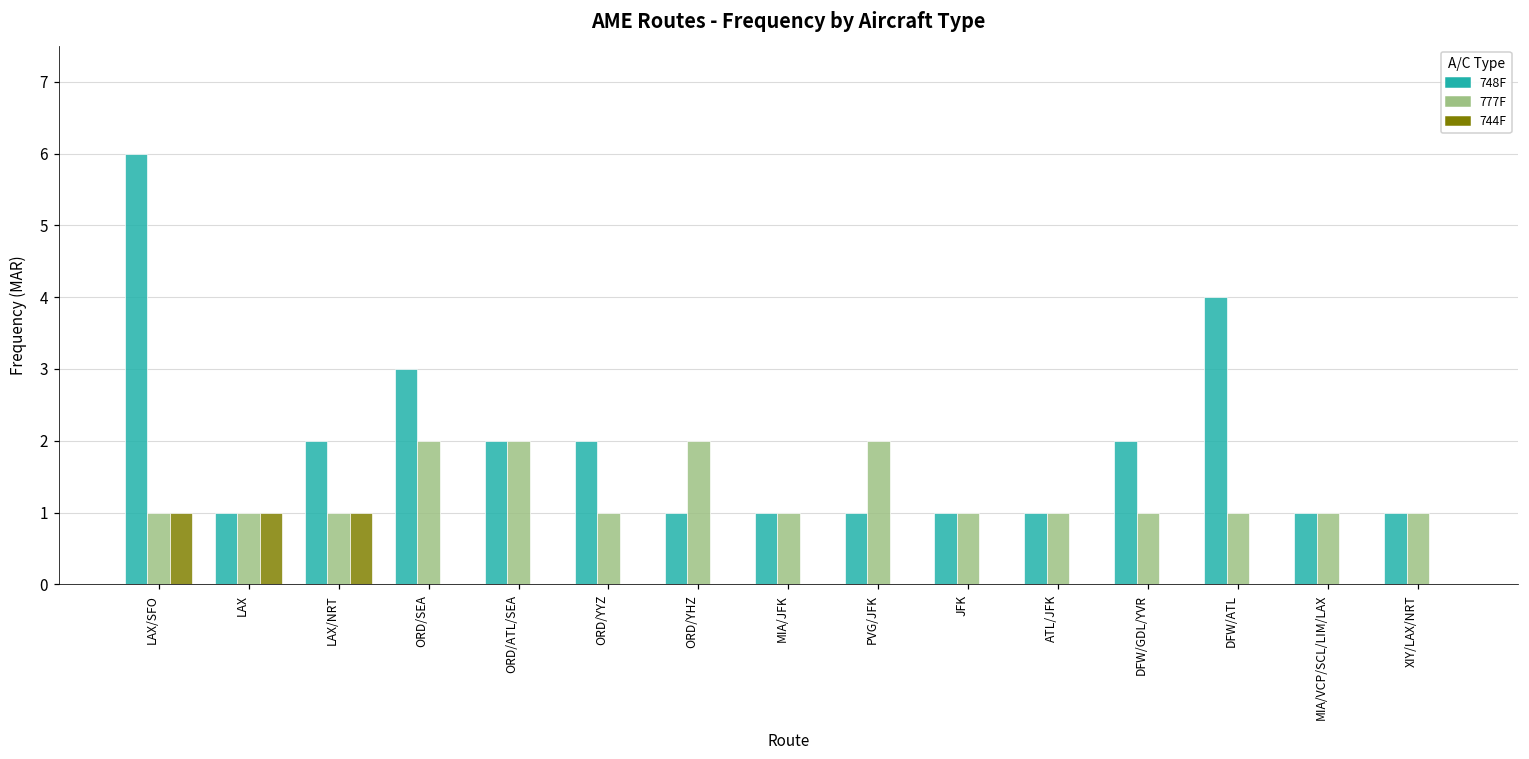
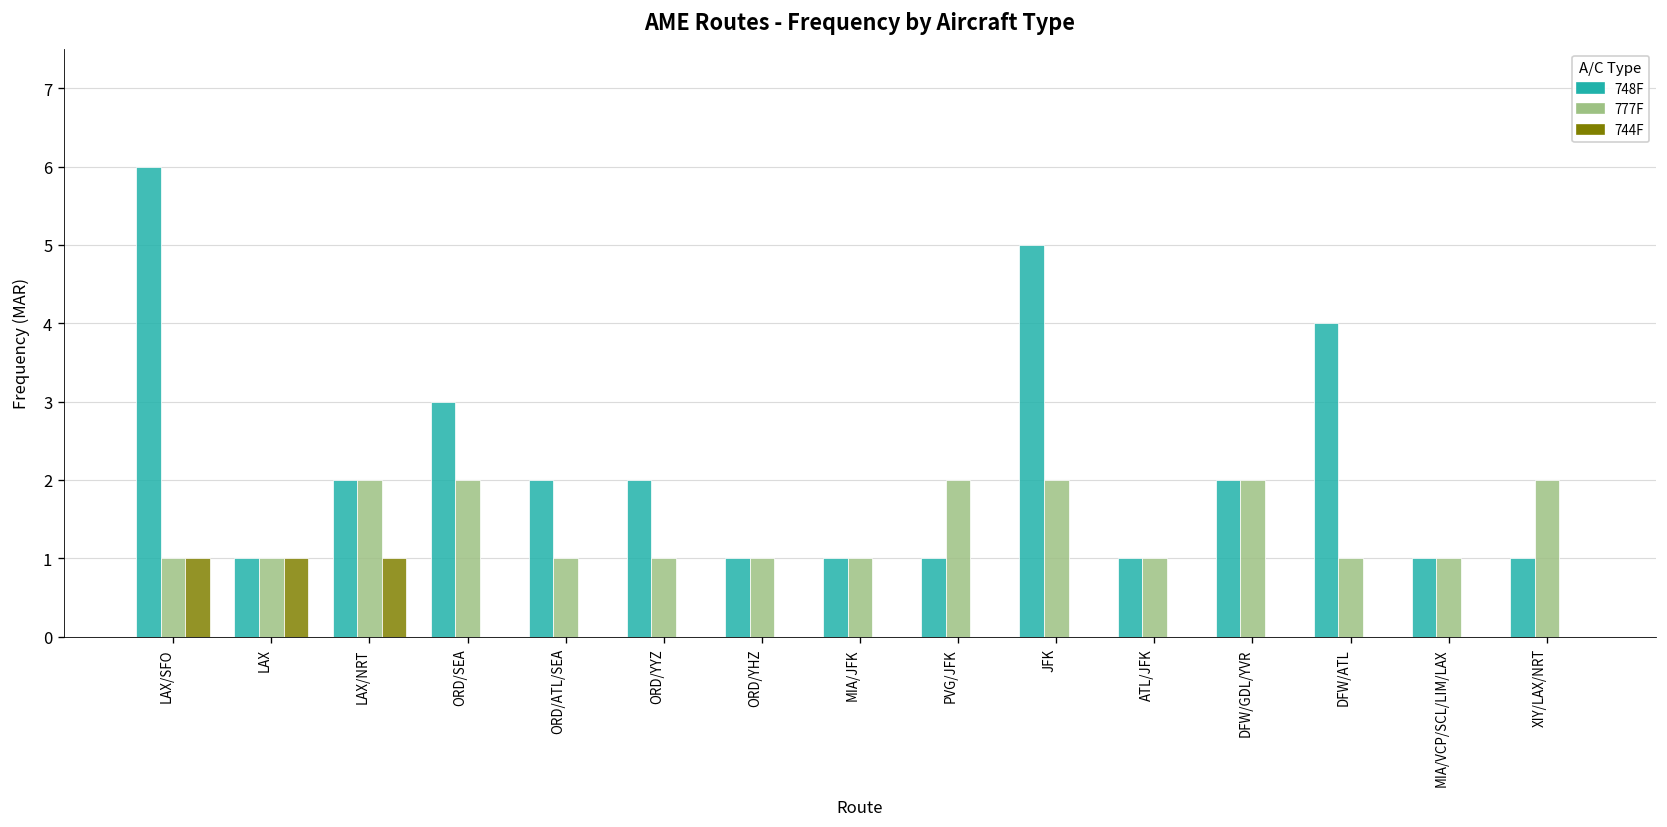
777F, LAX/NRT: 1 -> 2
777F, ORD/ATL/SEA: 2 -> 1
777F, ORD/YHZ: 2 -> 1
748F, JFK: 1 -> 5
777F, JFK: 1 -> 2
777F, DFW/GDL/YVR: 1 -> 2
777F, XIY/LAX/NRT: 1 -> 2
